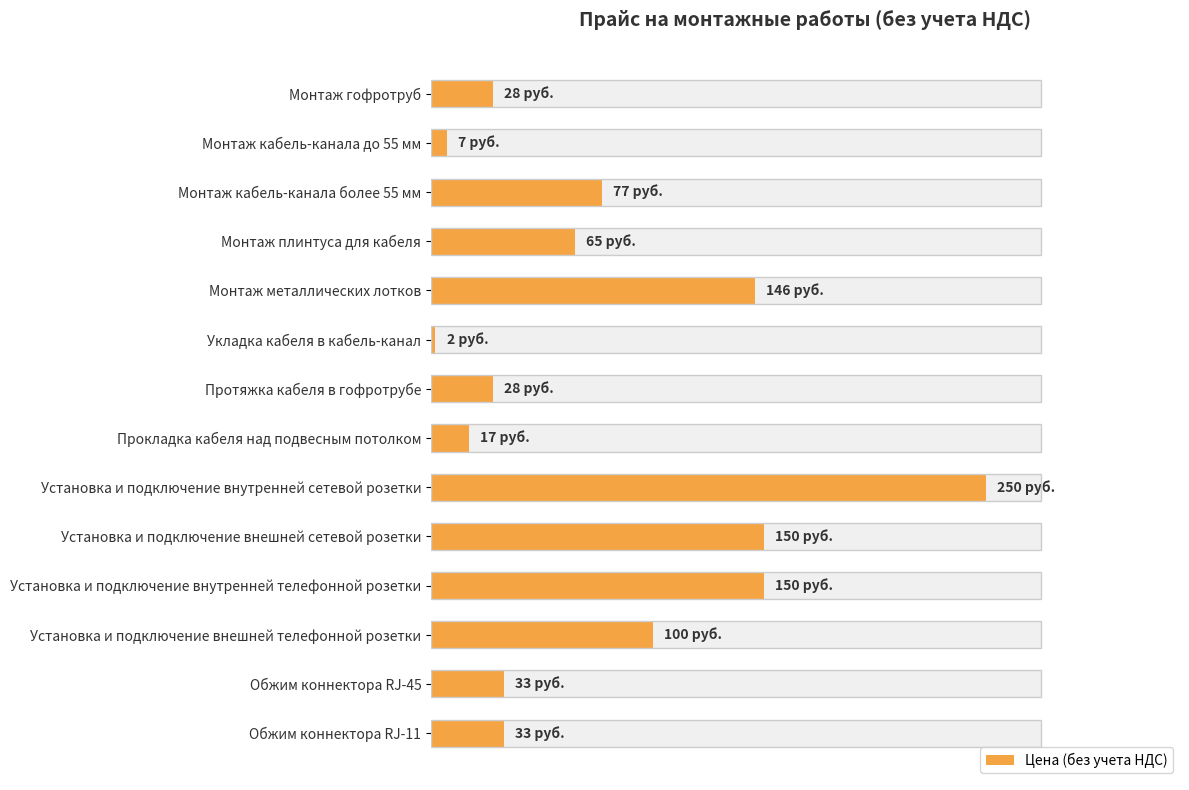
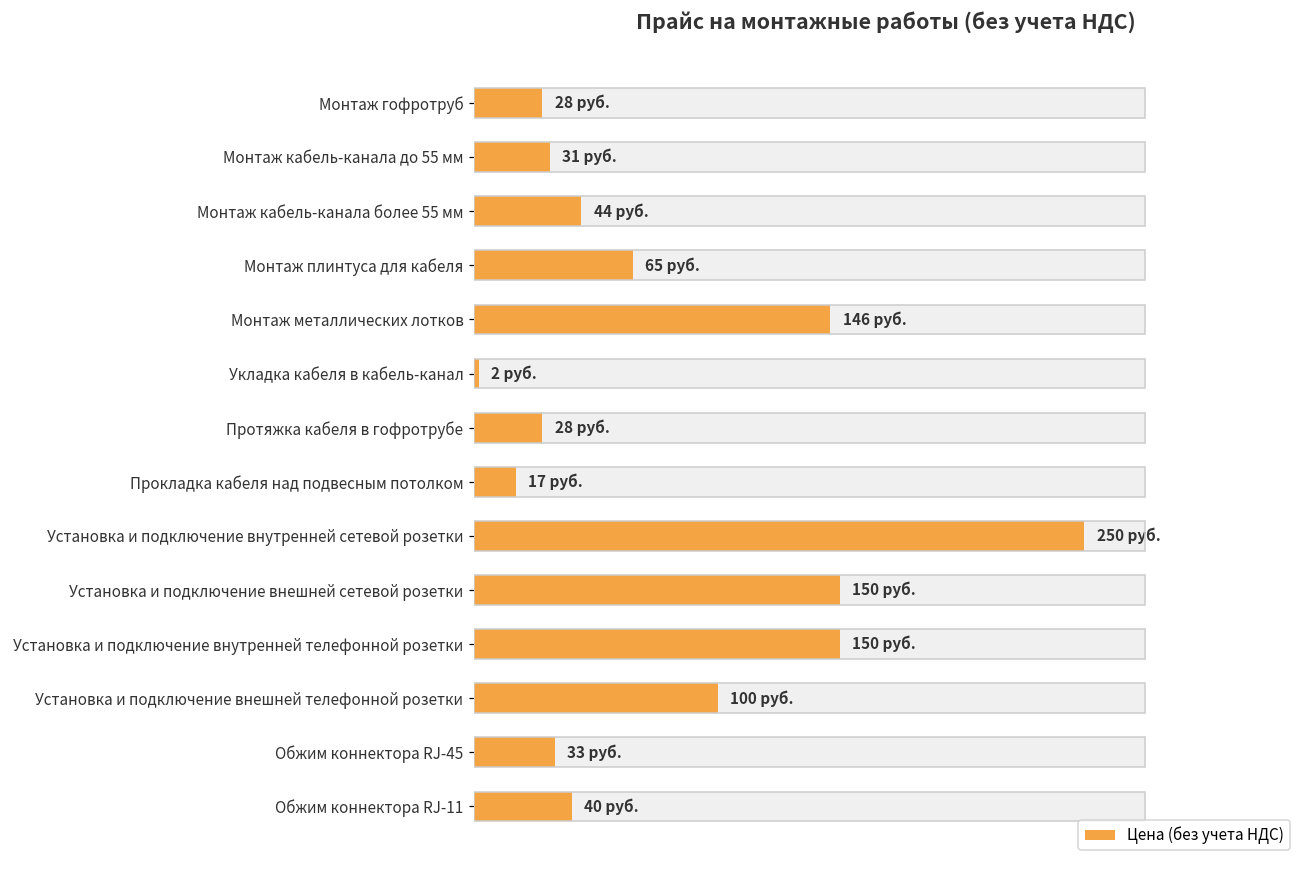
Цена (без учета НДС), Монтаж кабель-канала до 55 мм: 7 -> 31
Цена (без учета НДС), Монтаж кабель-канала более 55 мм: 77 -> 44
Цена (без учета НДС), Обжим коннектора RJ-11: 33 -> 40
